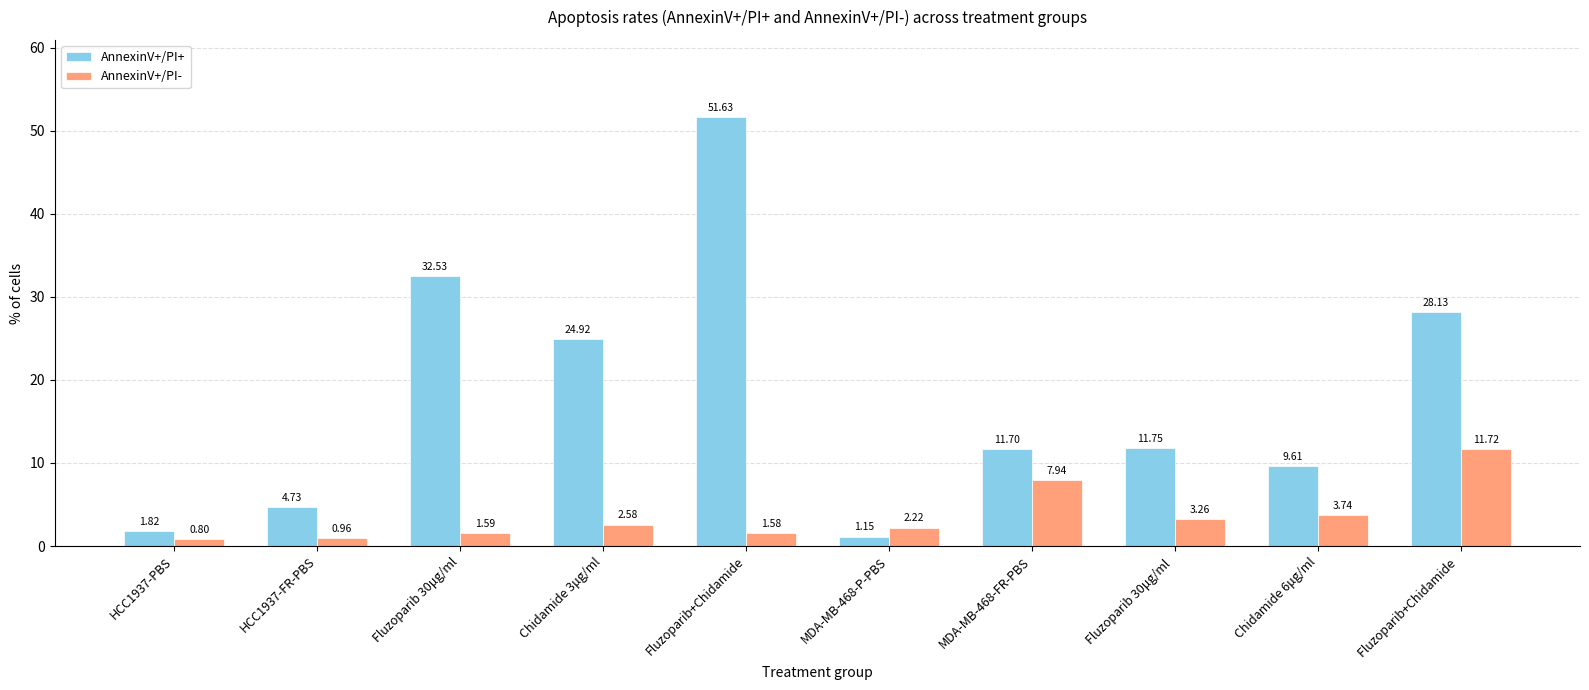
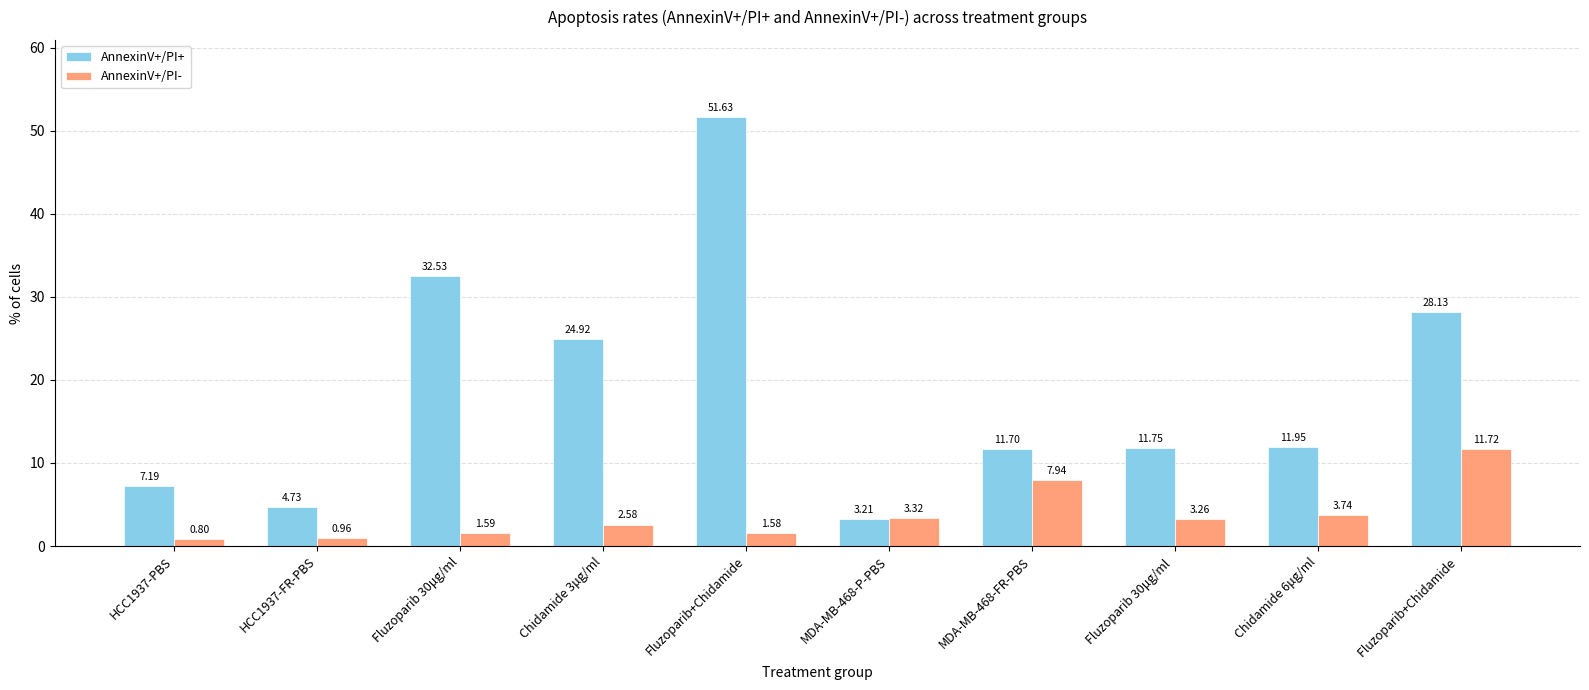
AnnexinV+/PI+, HCC1937-PBS: 1.82 -> 7.19
AnnexinV+/PI+, MDA-MB-468-P-PBS: 1.15 -> 3.21
AnnexinV+/PI-, MDA-MB-468-P-PBS: 2.22 -> 3.32
AnnexinV+/PI+, Chidamide 6μg/ml: 9.61 -> 11.95
